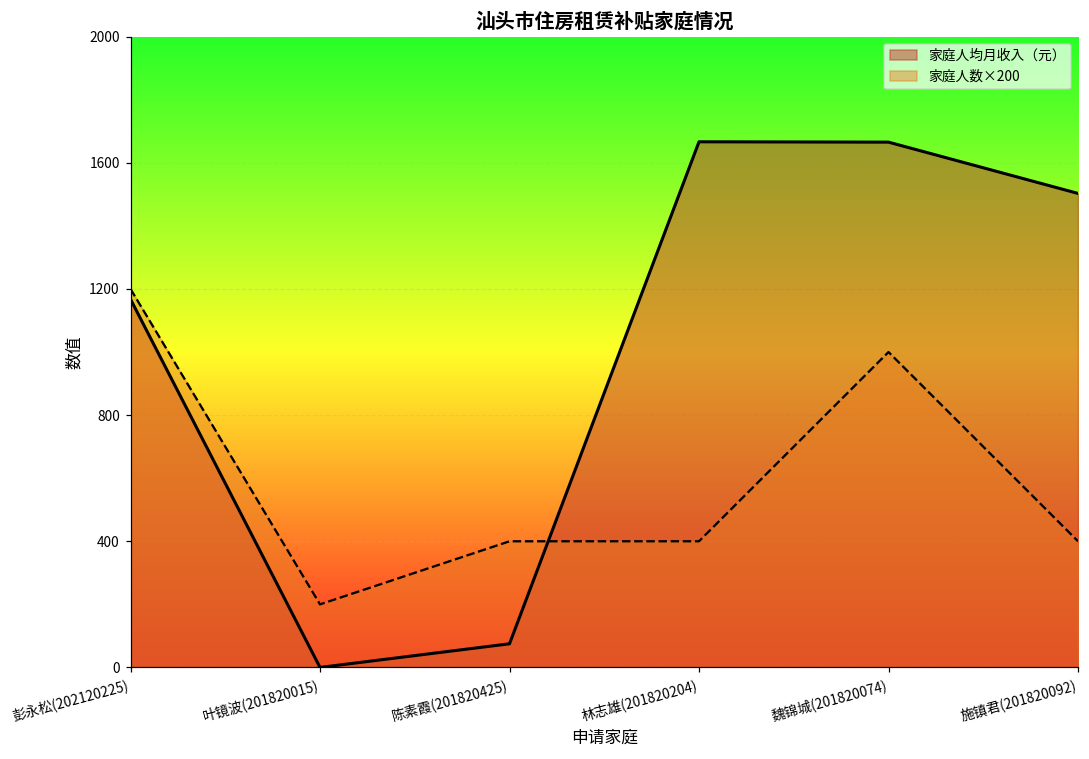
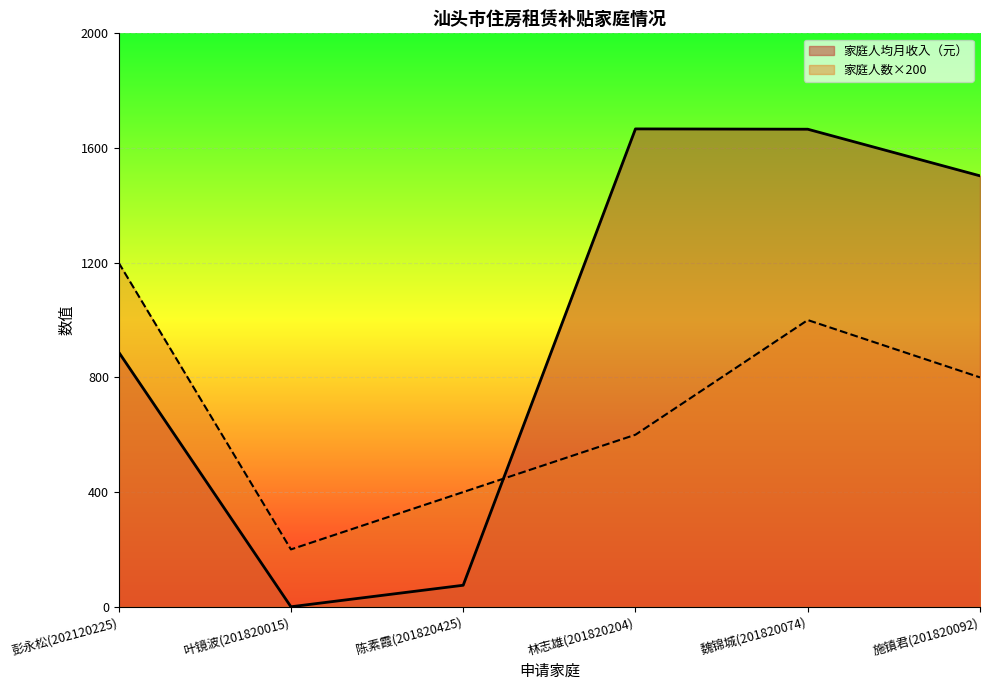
家庭人均月收入（元）, 彭永松(202120225): 1170 -> 890
家庭人数×200, 林志雄(201820204): 400 -> 600
家庭人数×200, 施镇君(201820092): 400 -> 800
